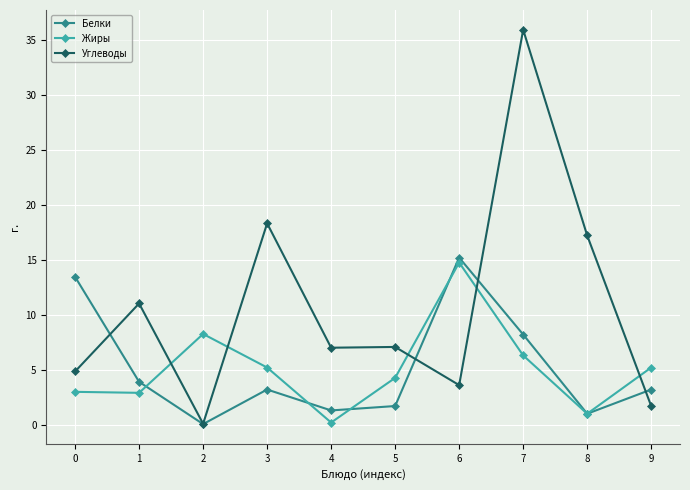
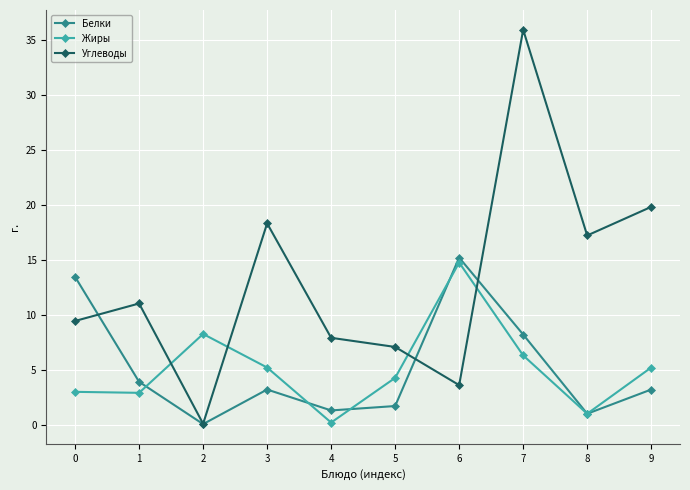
Углеводы, 0: 4.8 -> 9.4
Углеводы, 4: 7.0 -> 7.9
Углеводы, 9: 1.7 -> 19.8
